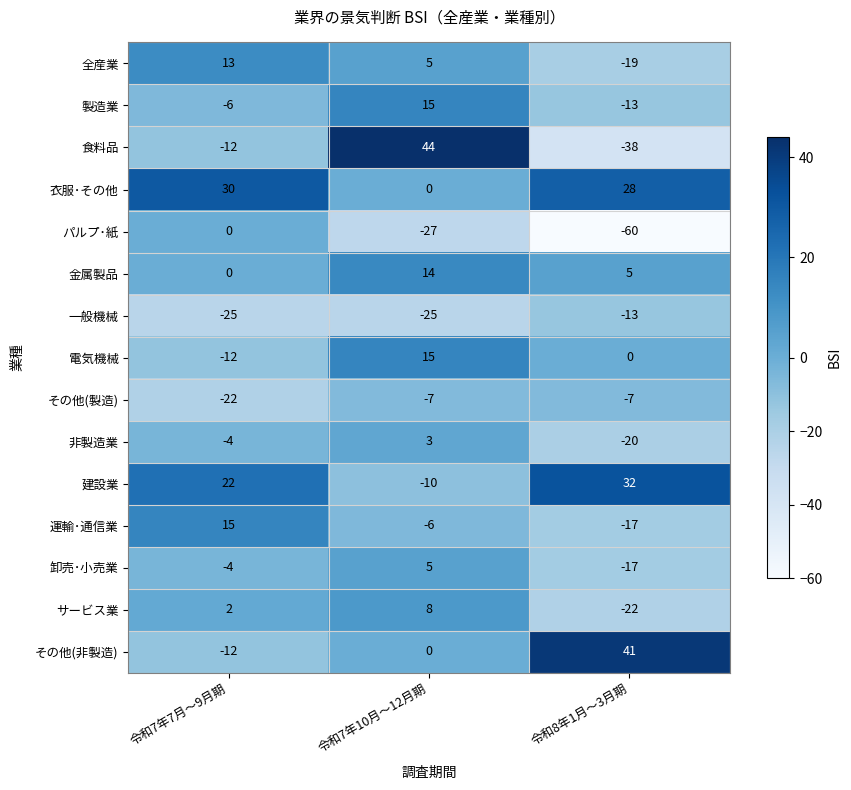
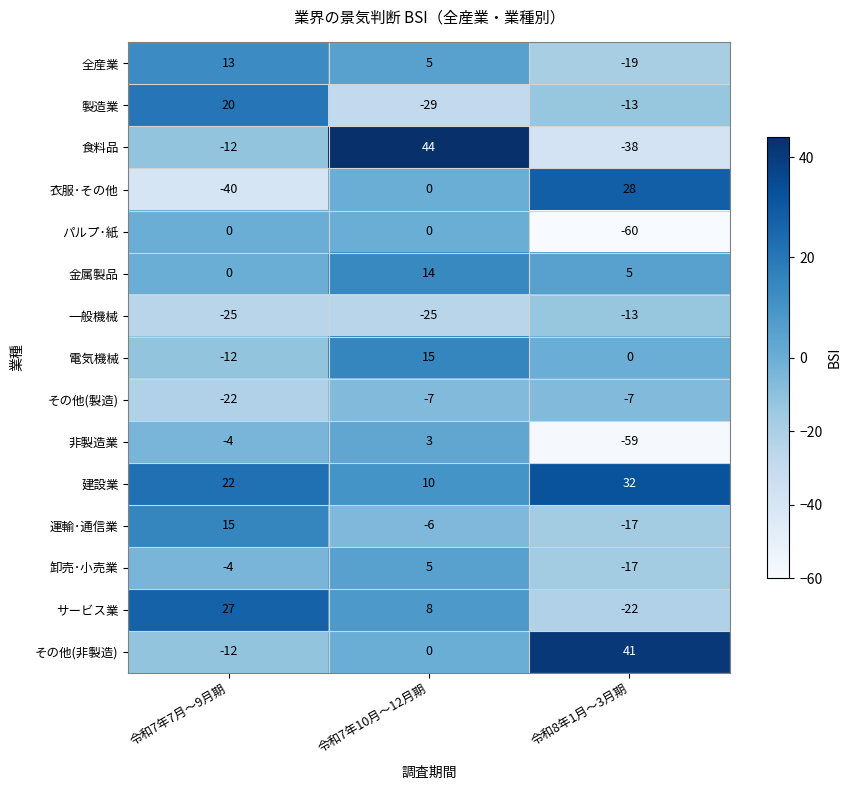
製造業, 令和7年7月～9月期: -6 -> 20
製造業, 令和7年10月～12月期: 15 -> -29
衣服･その他, 令和7年7月～9月期: 30 -> -40
パルプ･紙, 令和7年10月～12月期: -27 -> 0
非製造業, 令和8年1月～3月期: -20 -> -59
建設業, 令和7年10月～12月期: -10 -> 10
サービス業, 令和7年7月～9月期: 2 -> 27
